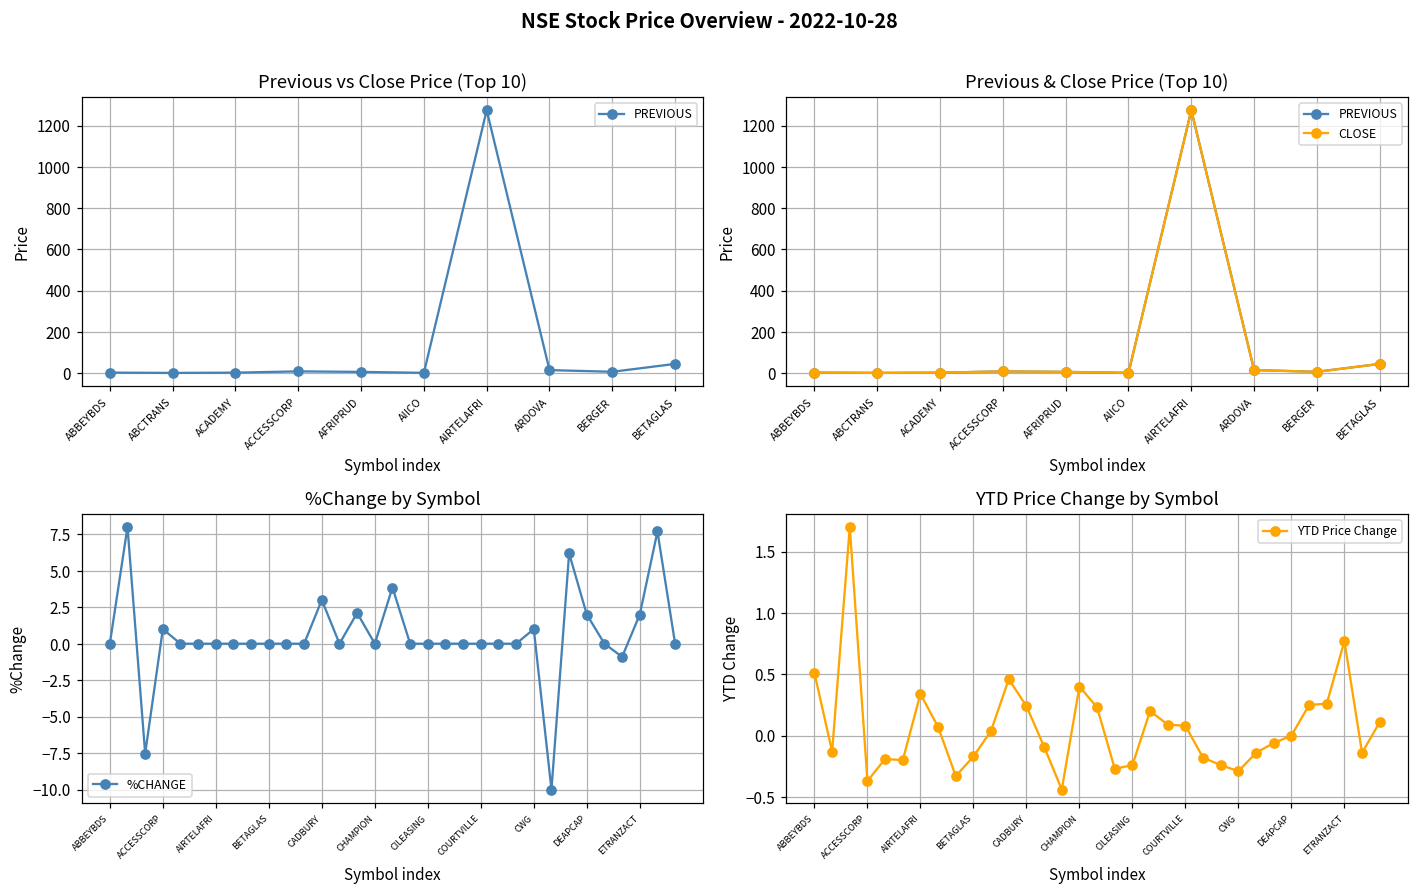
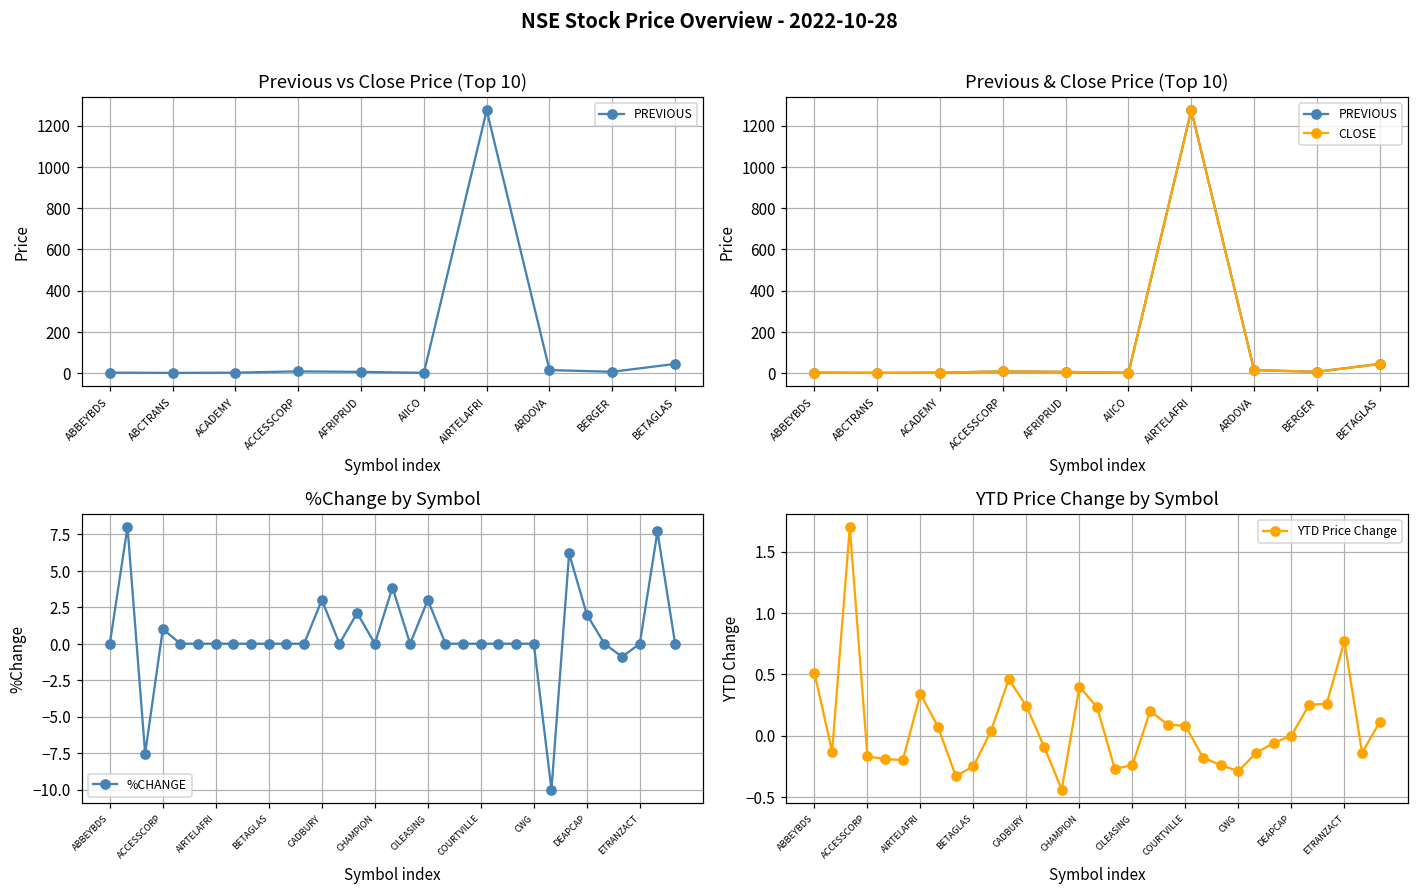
%Change by Symbol, CILEASING: 0 -> 3
%Change by Symbol, CWG: 1 -> 0
%Change by Symbol, ETRANZACT: 2 -> 0
YTD Price Change by Symbol, ACCESSCORP: -0.37 -> -0.17
YTD Price Change by Symbol, BETAGLAS: -0.17 -> -0.25
